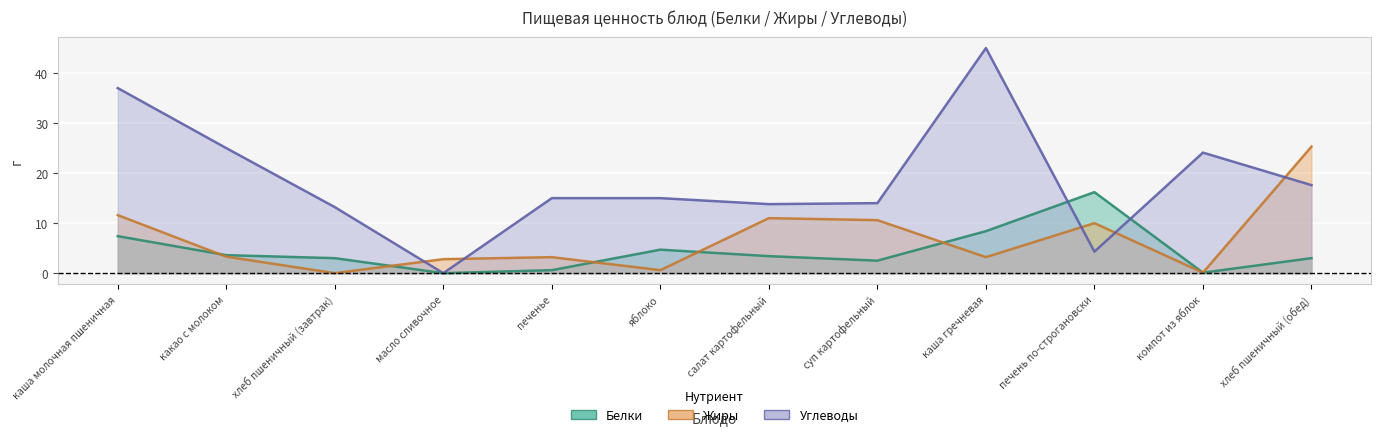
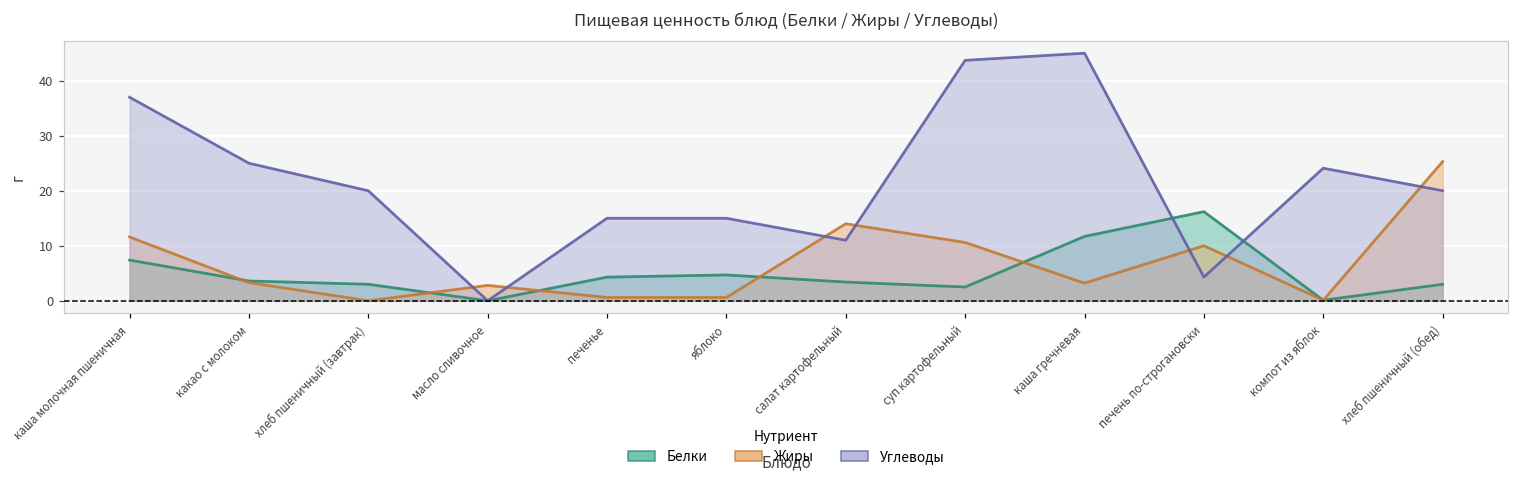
Углеводы, хлеб пшеничный (завтрак): 13 -> 20
Белки, печенье: 1 -> 4
Жиры, печенье: 3 -> 1
Жиры, салат картофельный: 11 -> 14
Углеводы, салат картофельный: 14 -> 11
Углеводы, суп картофельный: 14 -> 44
Белки, каша гречневая: 8 -> 12
Углеводы, хлеб пшеничный (обед): 18 -> 20
